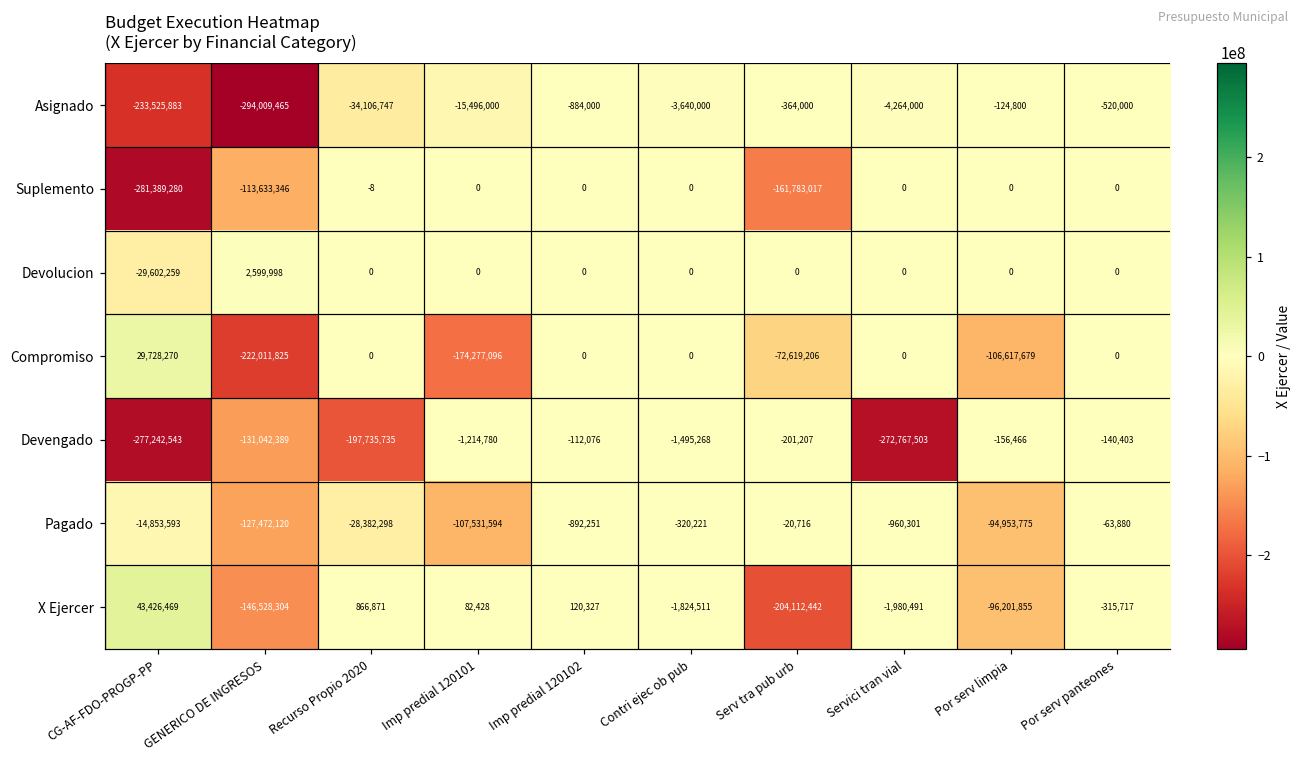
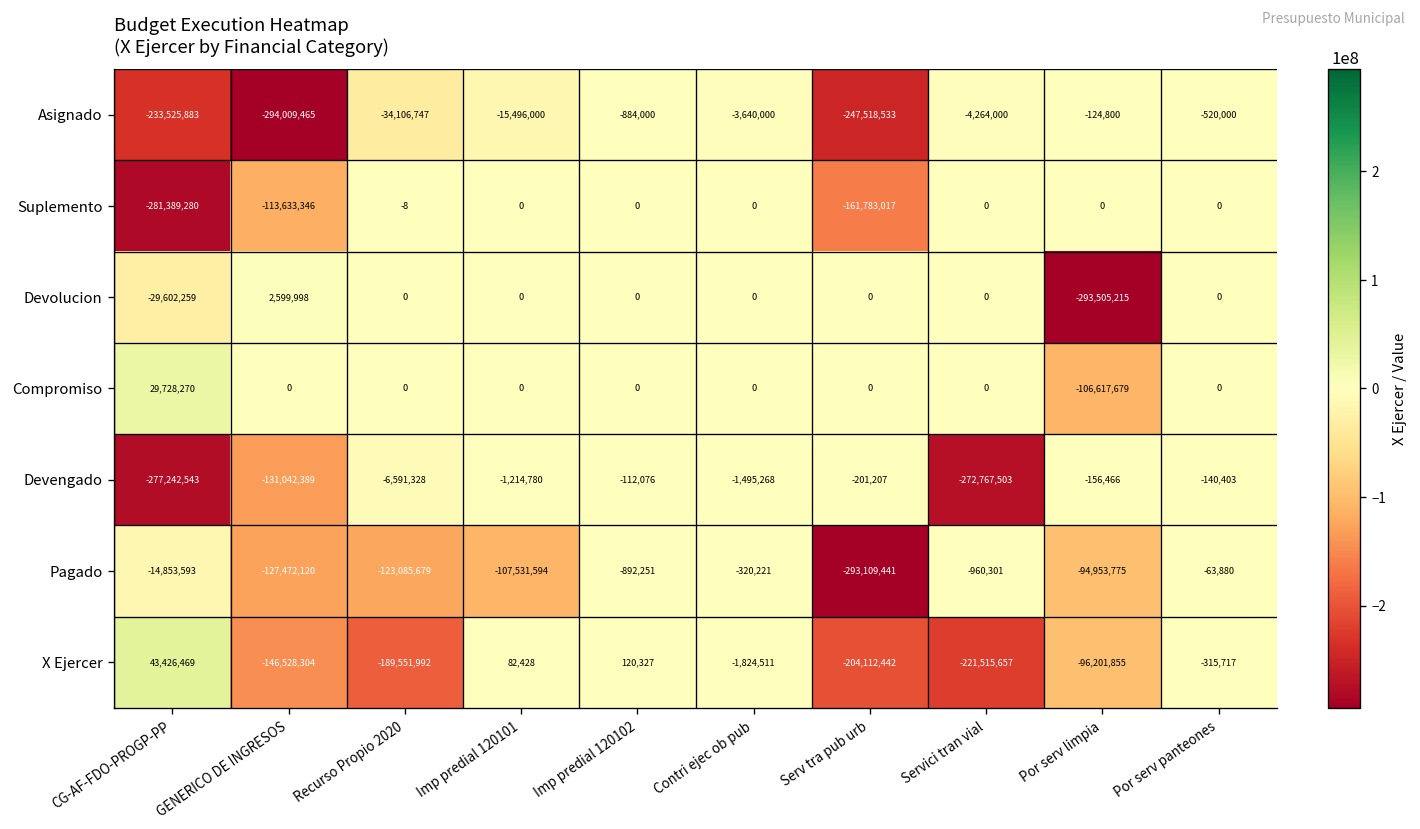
Asignado, Serv tra pub urb: -364,000 -> -247,518,533
Devolucion, Por serv limpia: 0 -> -293,505,215
Compromiso, GENERICO DE INGRESOS: -222,011,825 -> 0
Compromiso, Imp predial 120101: -174,277,096 -> 0
Compromiso, Serv tra pub urb: -72,619,206 -> 0
Devengado, Recurso Propio 2020: -197,735,735 -> -6,591,328
Pagado, Recurso Propio 2020: -28,382,298 -> -123,085,679
Pagado, Serv tra pub urb: -20,716 -> -293,109,441
X Ejercer, Recurso Propio 2020: 866,871 -> -189,551,992
X Ejercer, Servici tran vial: -1,980,491 -> -221,515,657
